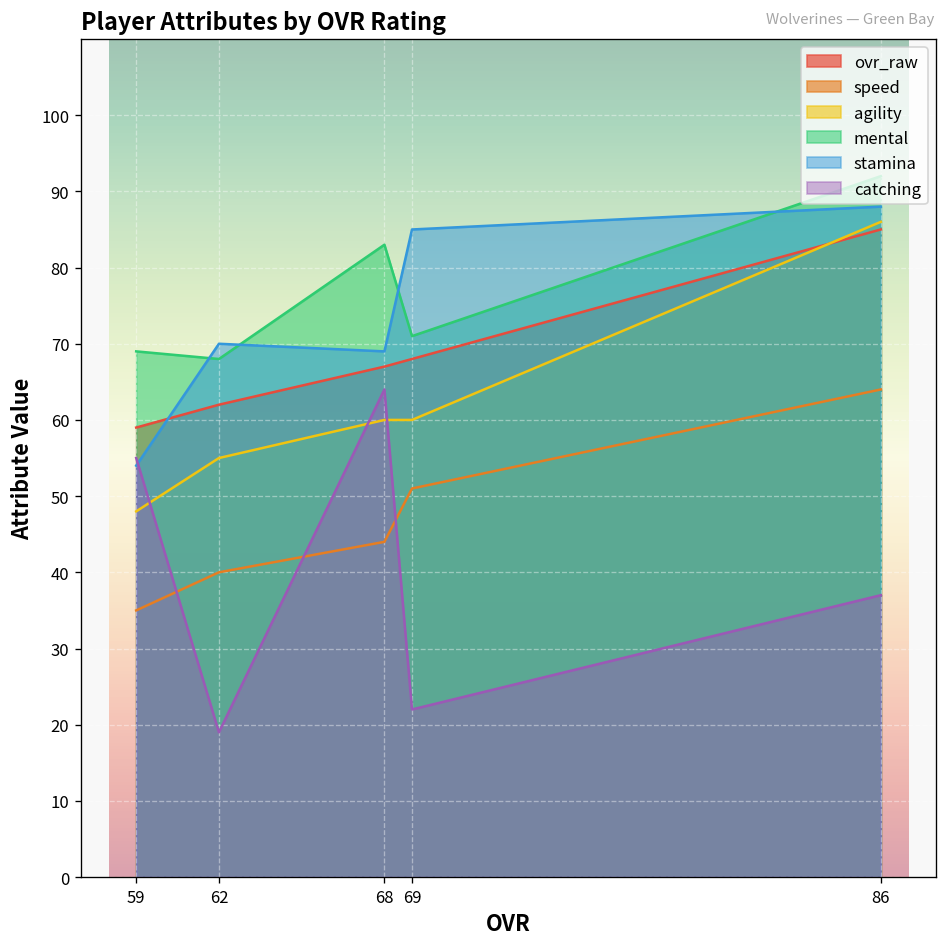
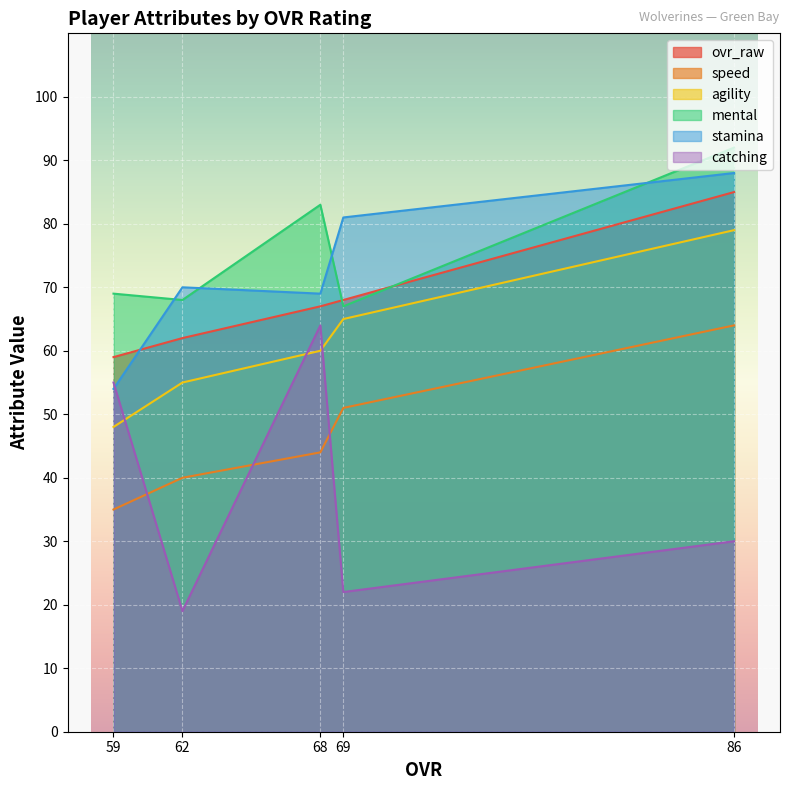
agility, 69: 60 -> 65
mental, 69: 71 -> 67
stamina, 69: 85 -> 81
agility, 86: 86 -> 79
catching, 86: 37 -> 30
